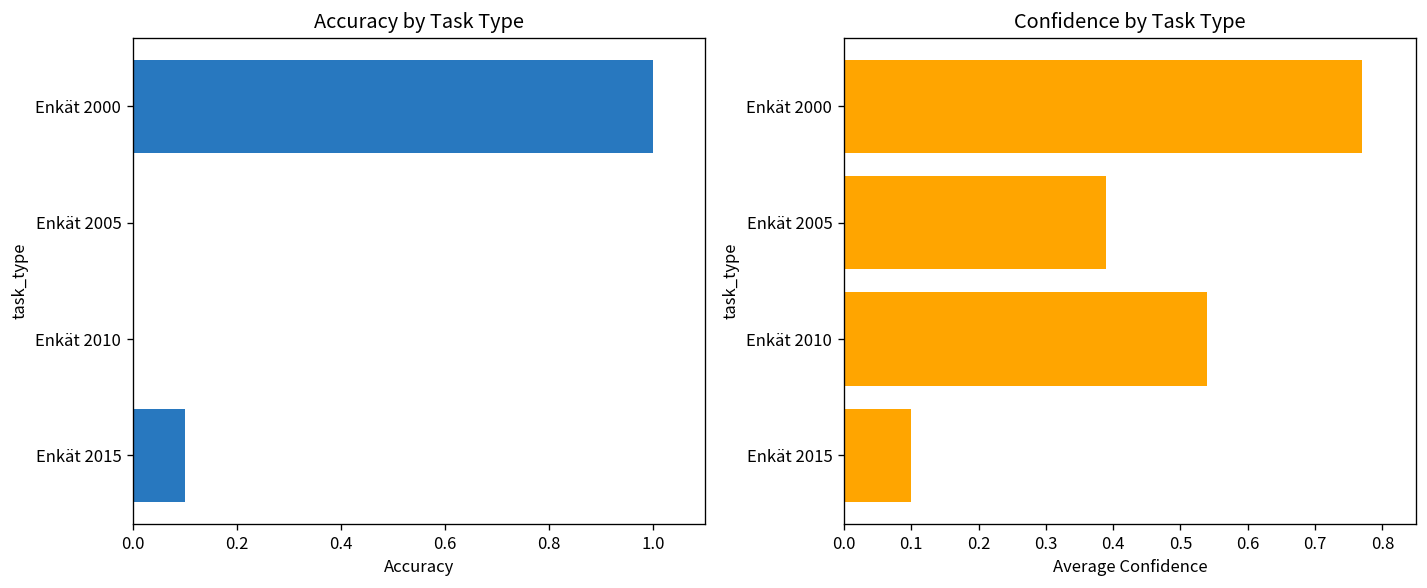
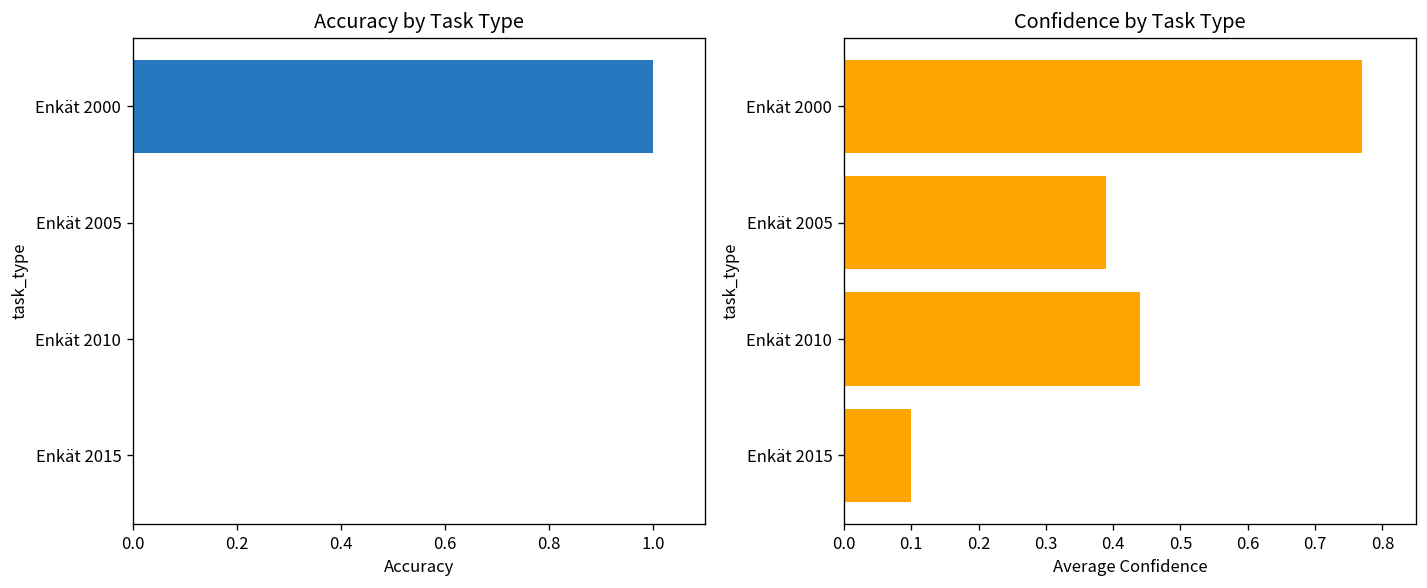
Accuracy by Task Type, Enkät 2015: 0.1 -> 0.0
Confidence by Task Type, Enkät 2010: 0.54 -> 0.44
